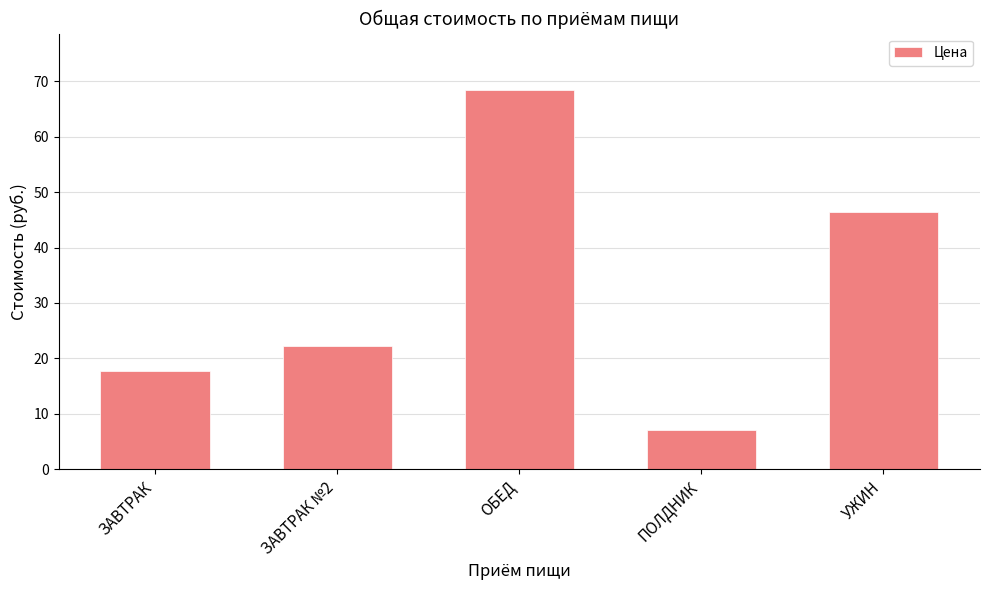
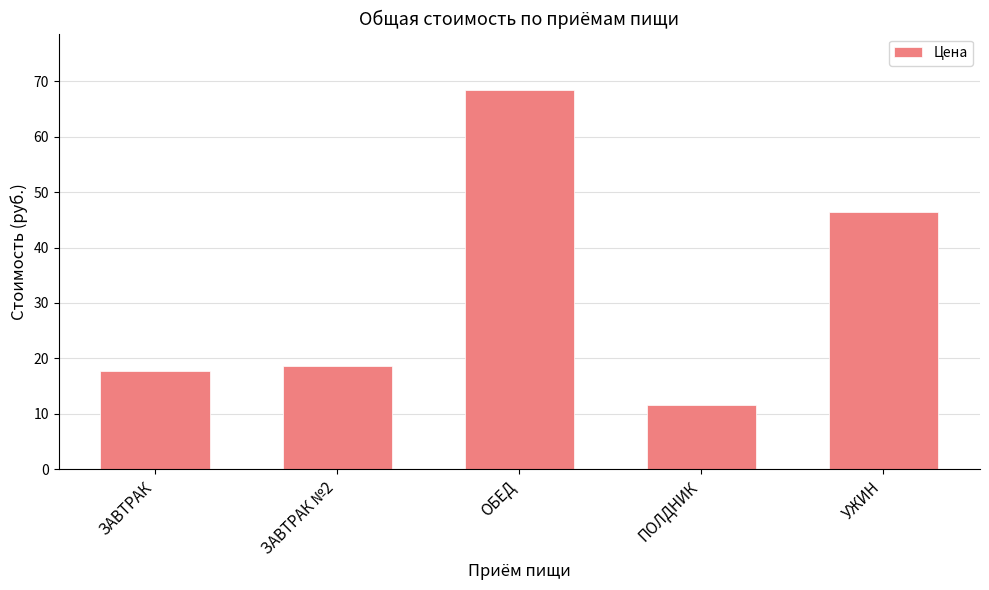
ЗАВТРАК №2: 22 -> 19
ПОЛДНИК: 7 -> 12
